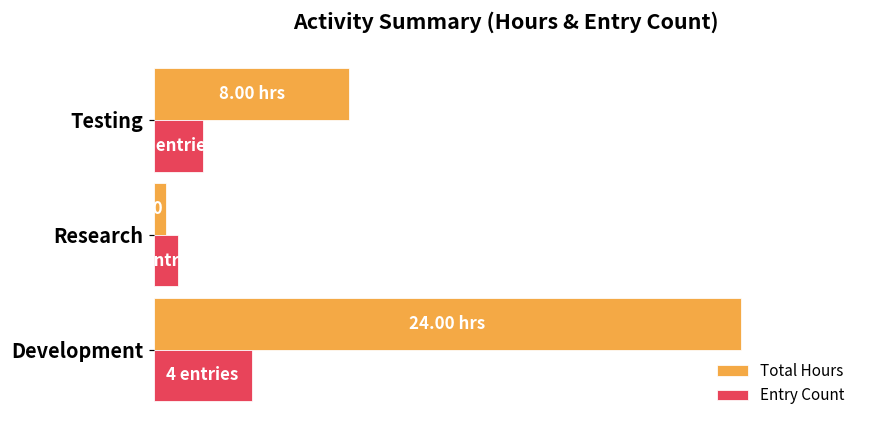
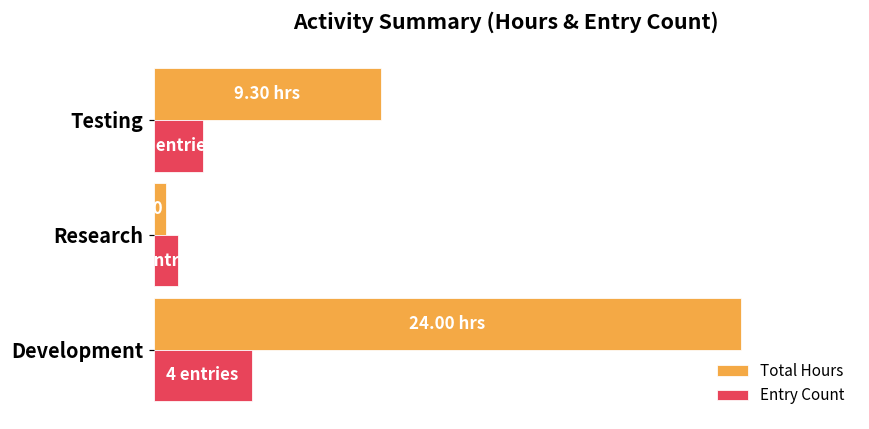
Total Hours, Testing: 8.00 -> 9.30
